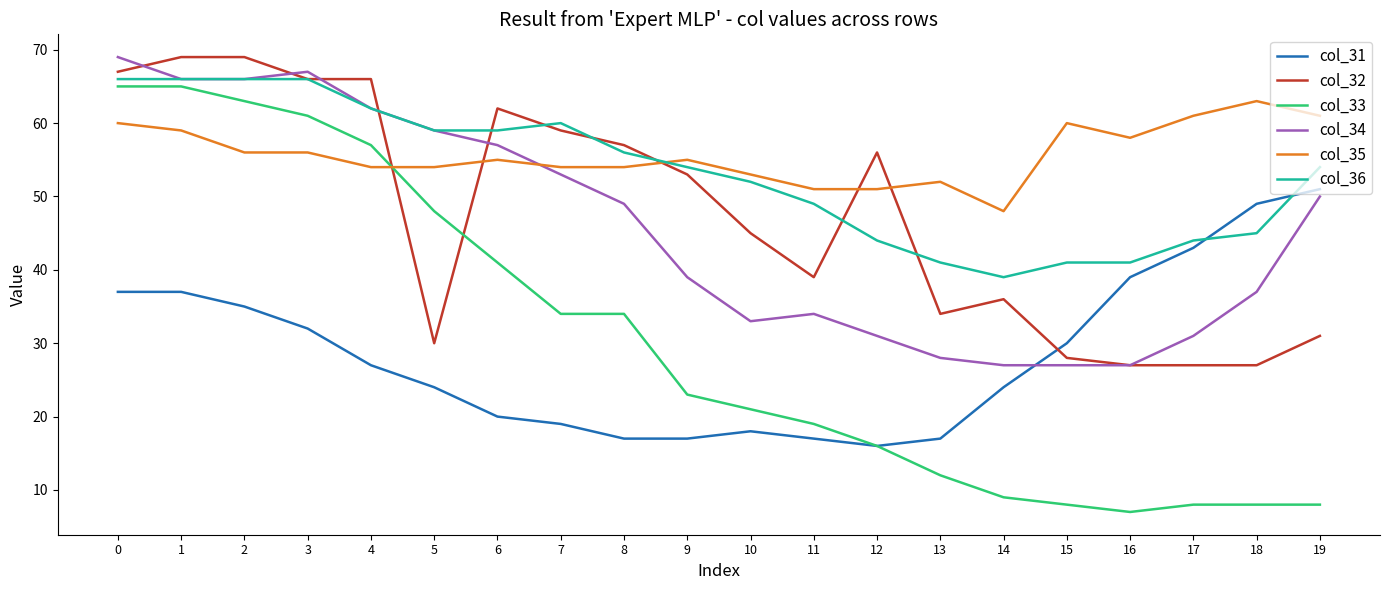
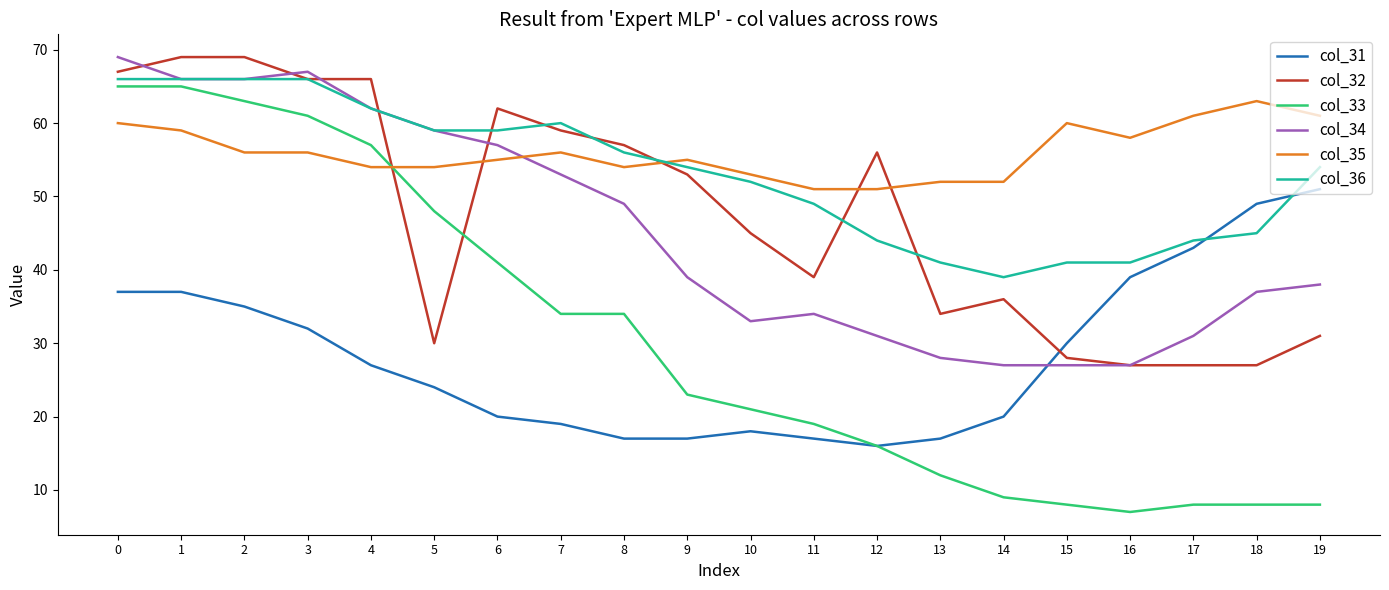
col_35, 7: 54 -> 56
col_31, 14: 24 -> 20
col_35, 14: 48 -> 52
col_34, 19: 50 -> 38
